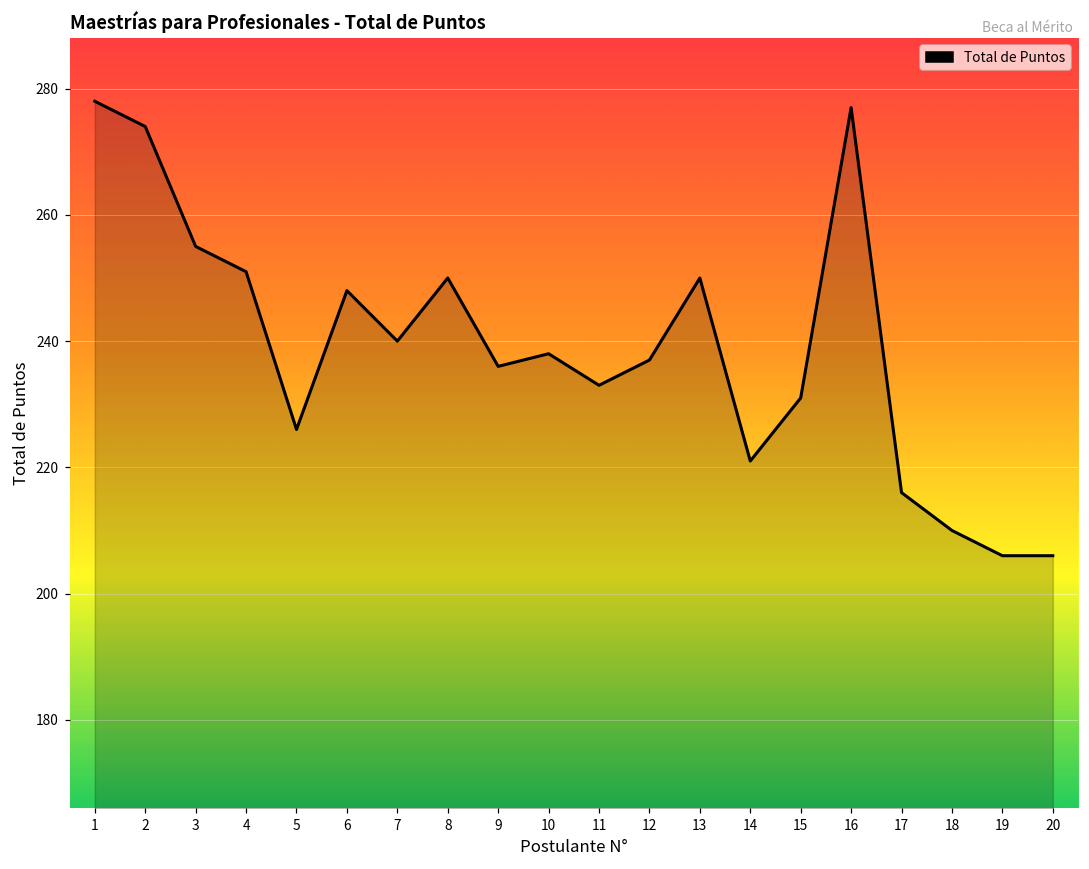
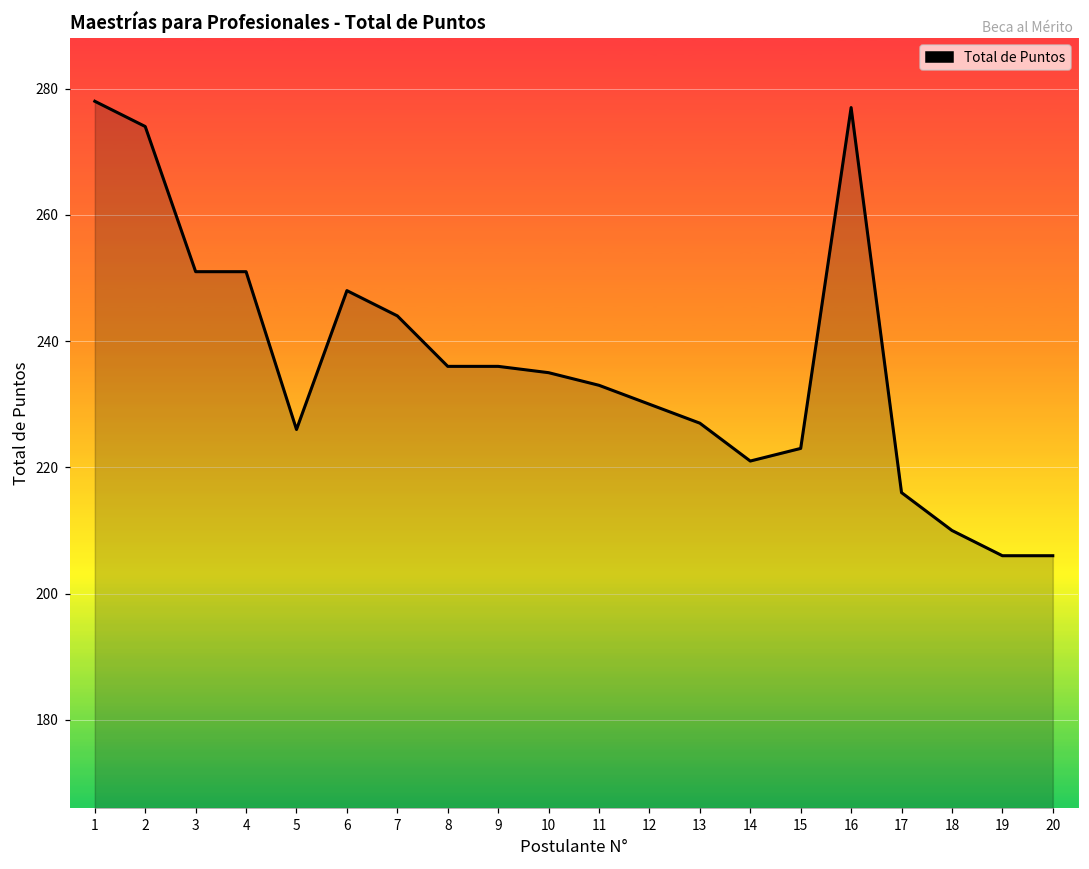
3: 255 -> 251
7: 240 -> 244
8: 250 -> 236
10: 238 -> 235
12: 237 -> 230
13: 250 -> 227
15: 231 -> 223
